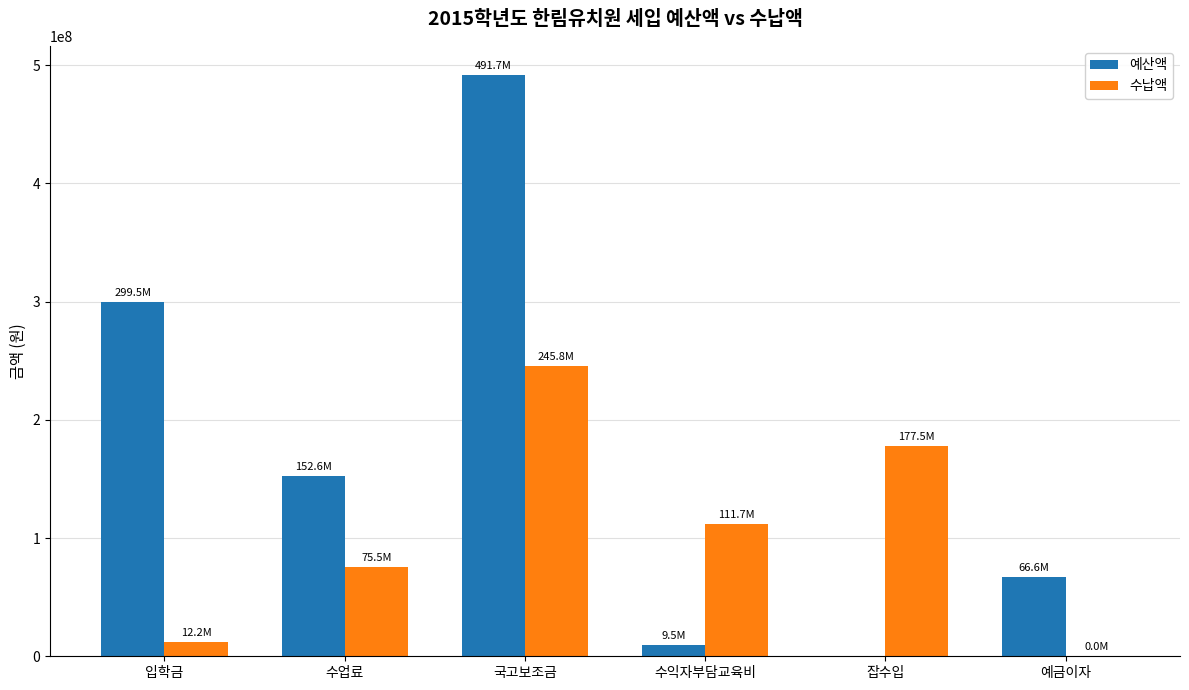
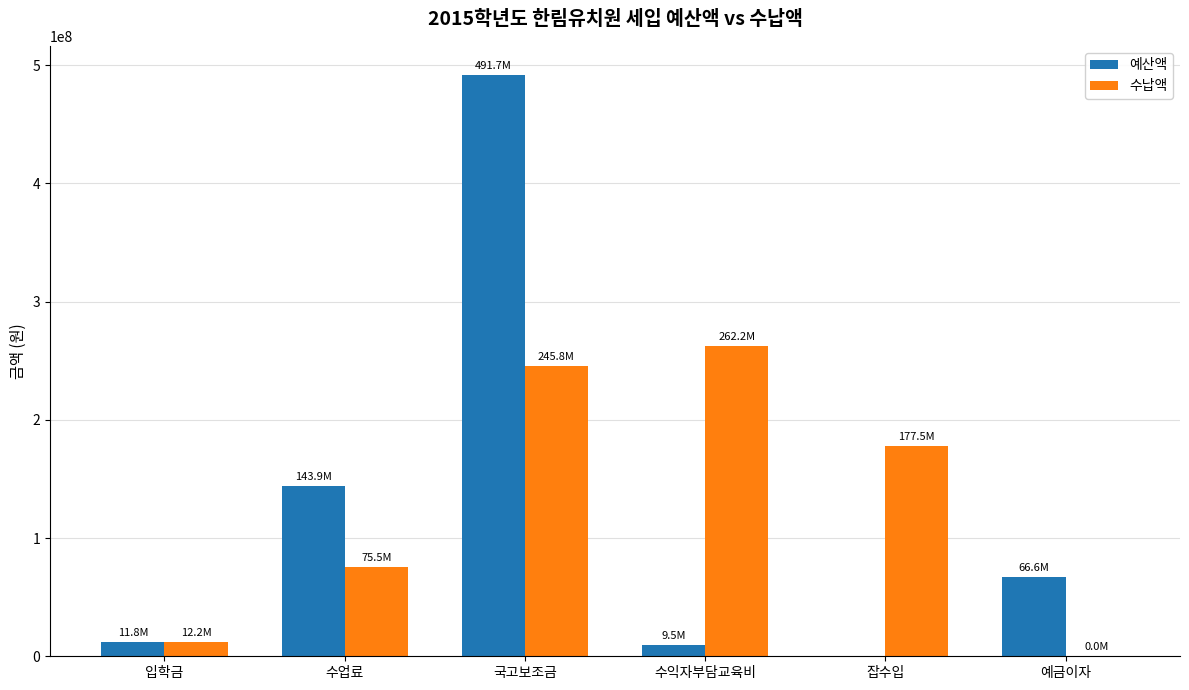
예산액, 입학금: 299.5M -> 11.8M
예산액, 수업료: 152.6M -> 143.9M
수납액, 수익자부담교육비: 111.7M -> 262.2M
